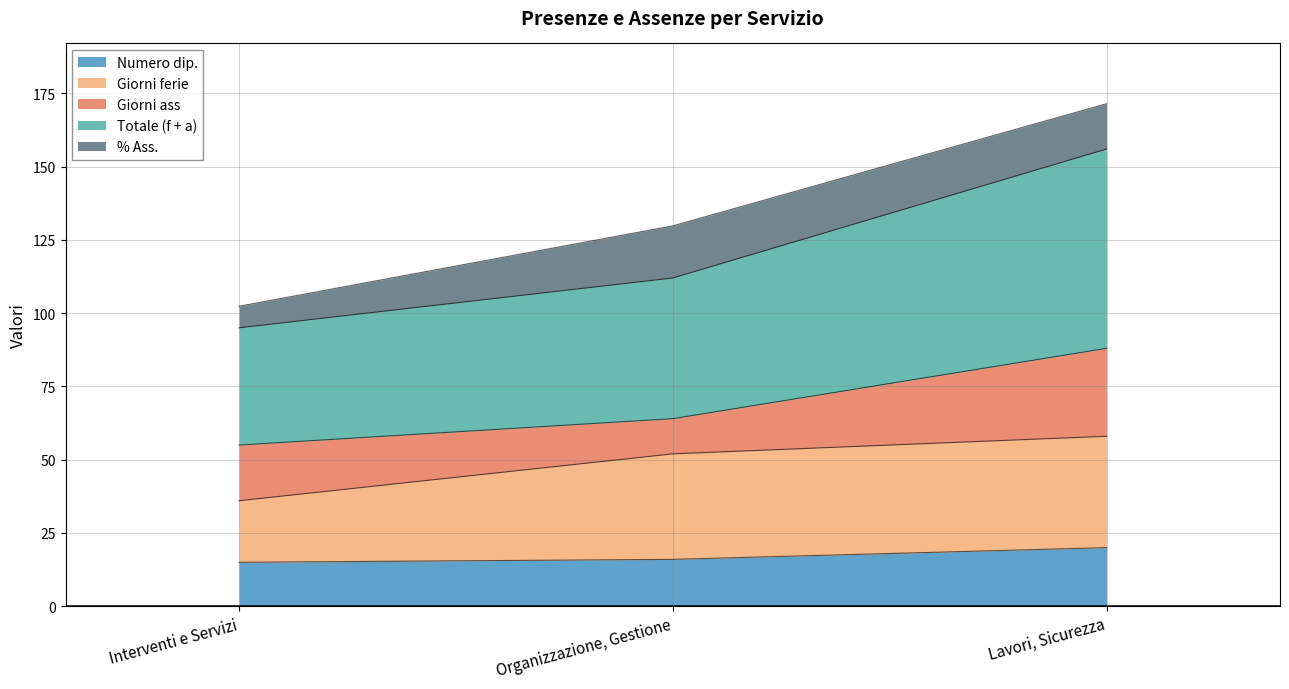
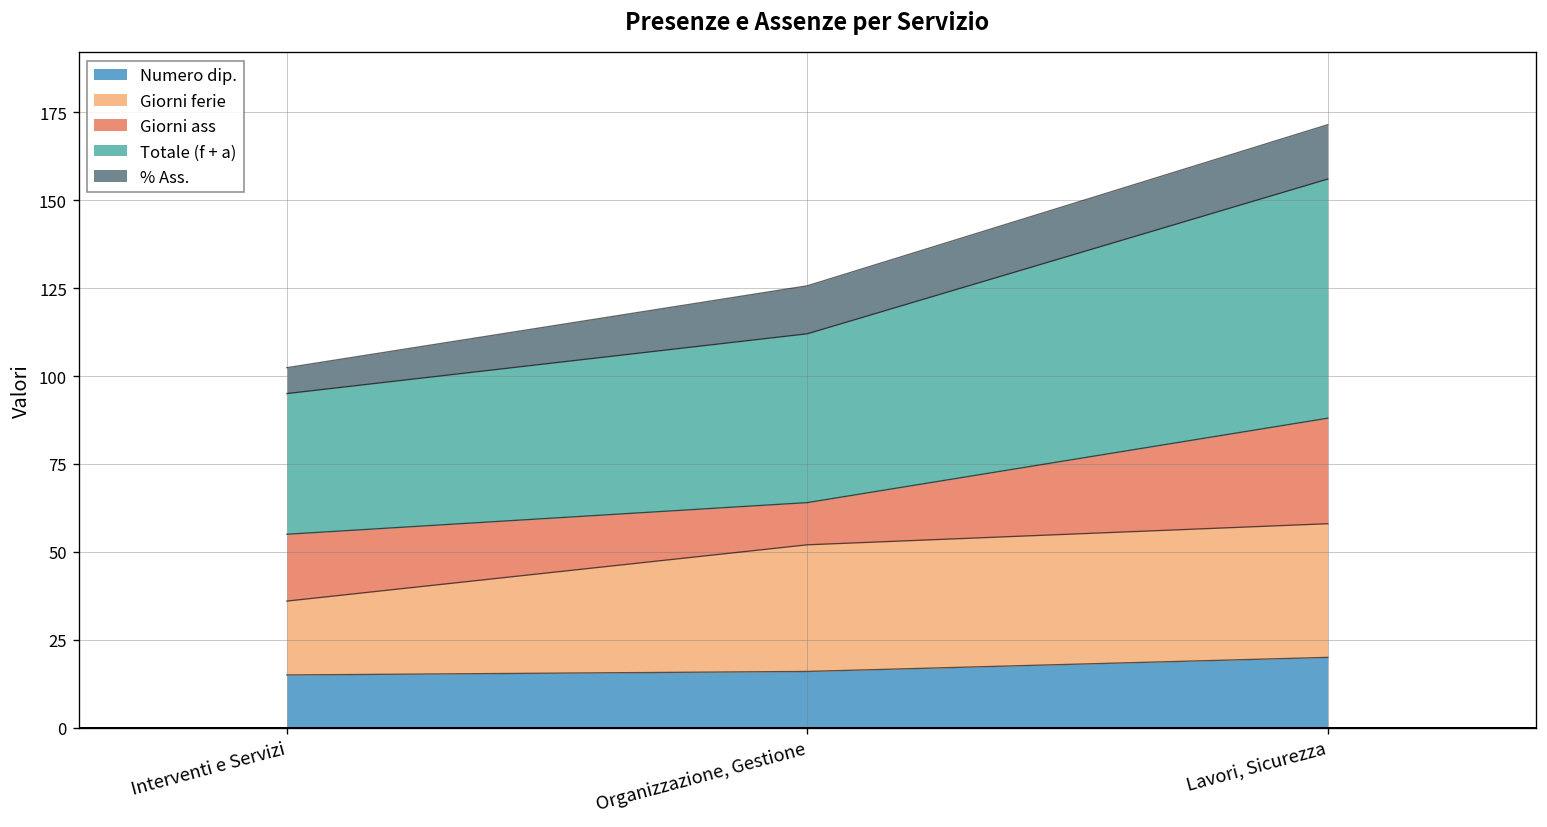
% Ass., Organizzazione, Gestione: 18 -> 14
